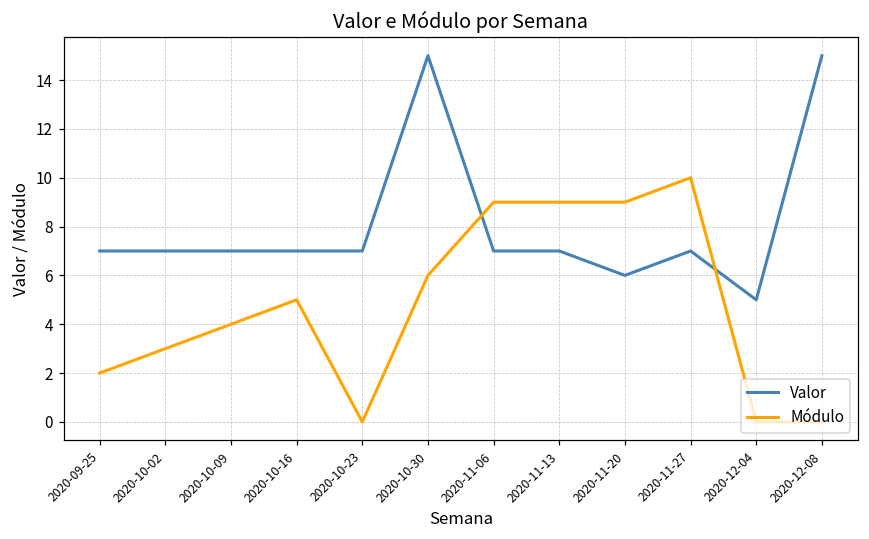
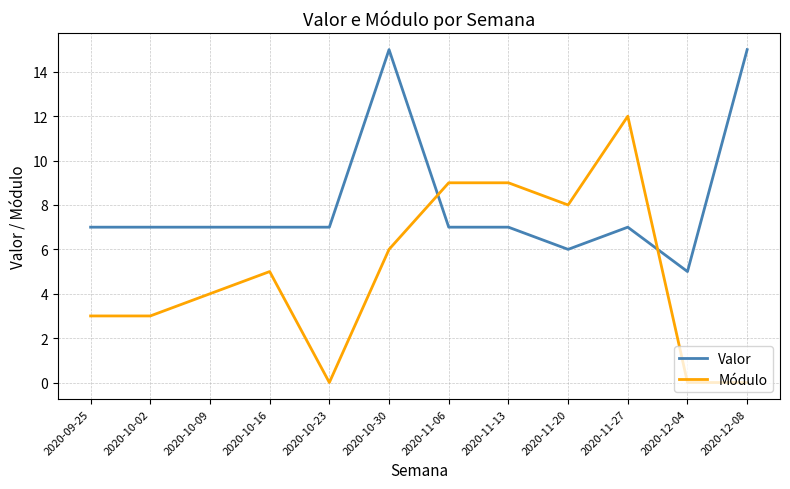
Módulo, 2020-09-25: 2 -> 3
Módulo, 2020-11-20: 9 -> 8
Módulo, 2020-11-27: 10 -> 12
